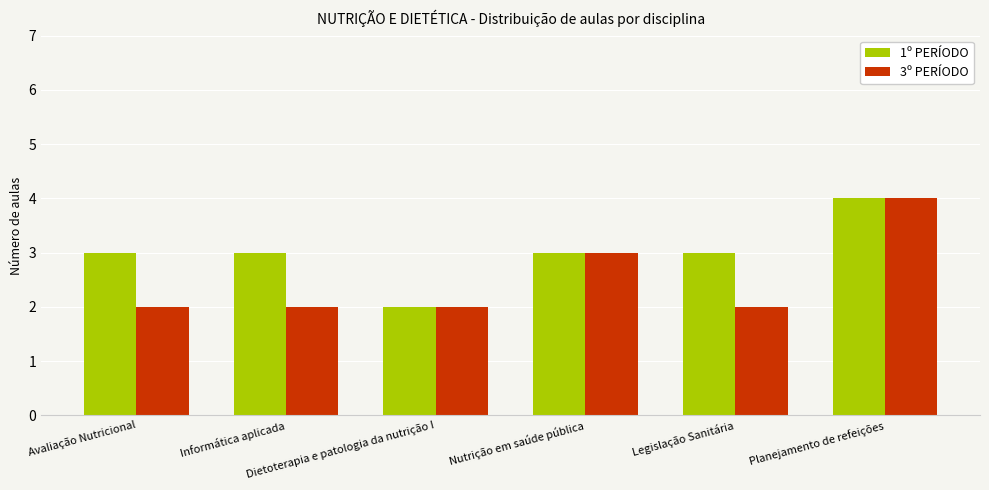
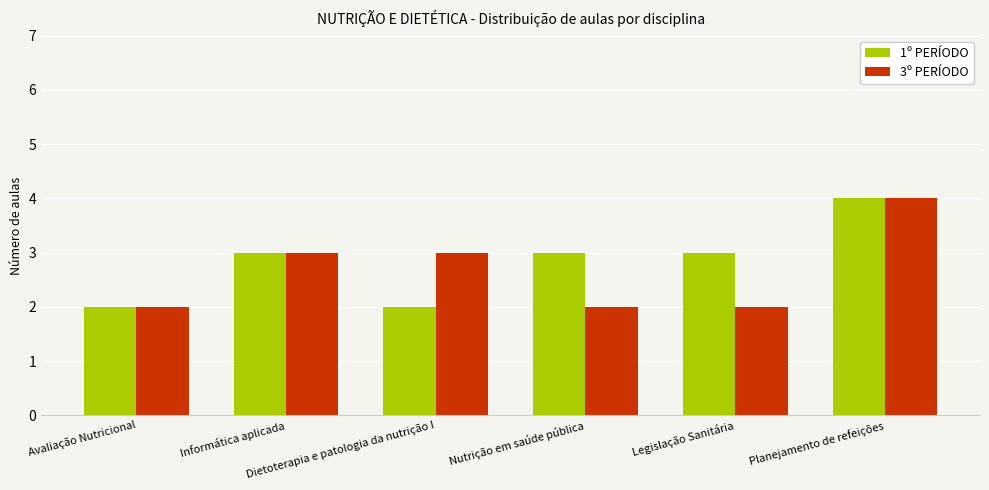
1º PERÍODO, Avaliação Nutricional: 3 -> 2
3º PERÍODO, Informática aplicada: 2 -> 3
3º PERÍODO, Dietoterapia e patologia da nutrição I: 2 -> 3
3º PERÍODO, Nutrição em saúde pública: 3 -> 2
